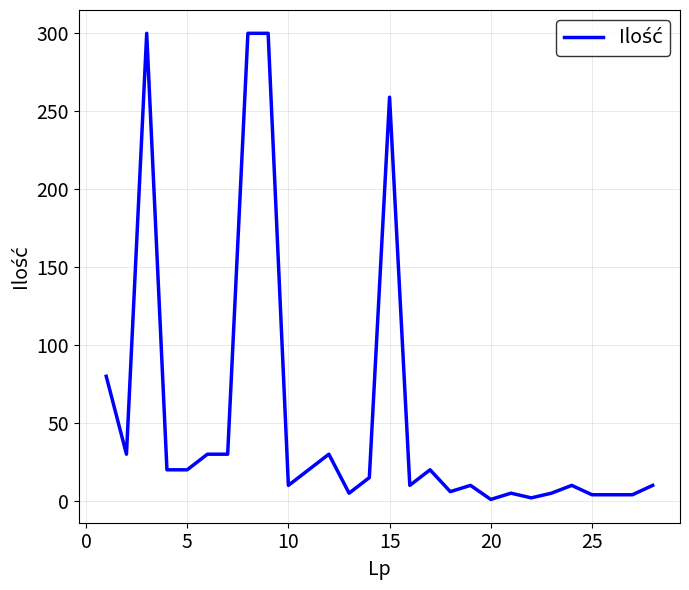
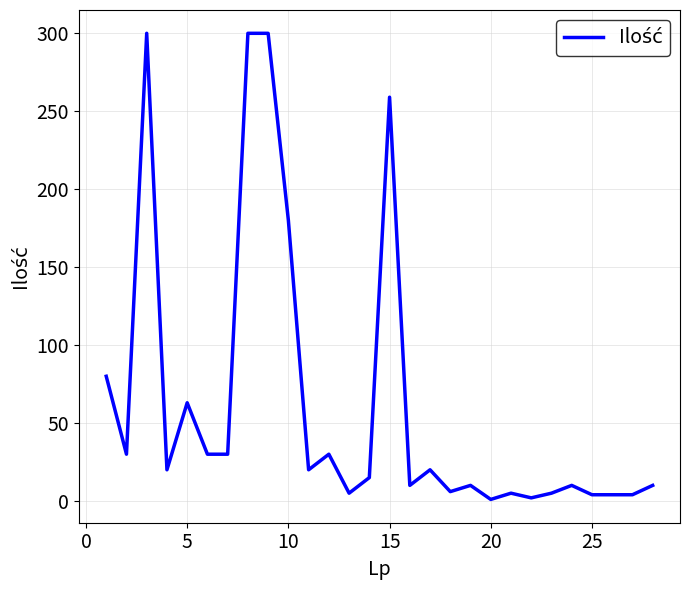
5: 20 -> 63
10: 10 -> 180
